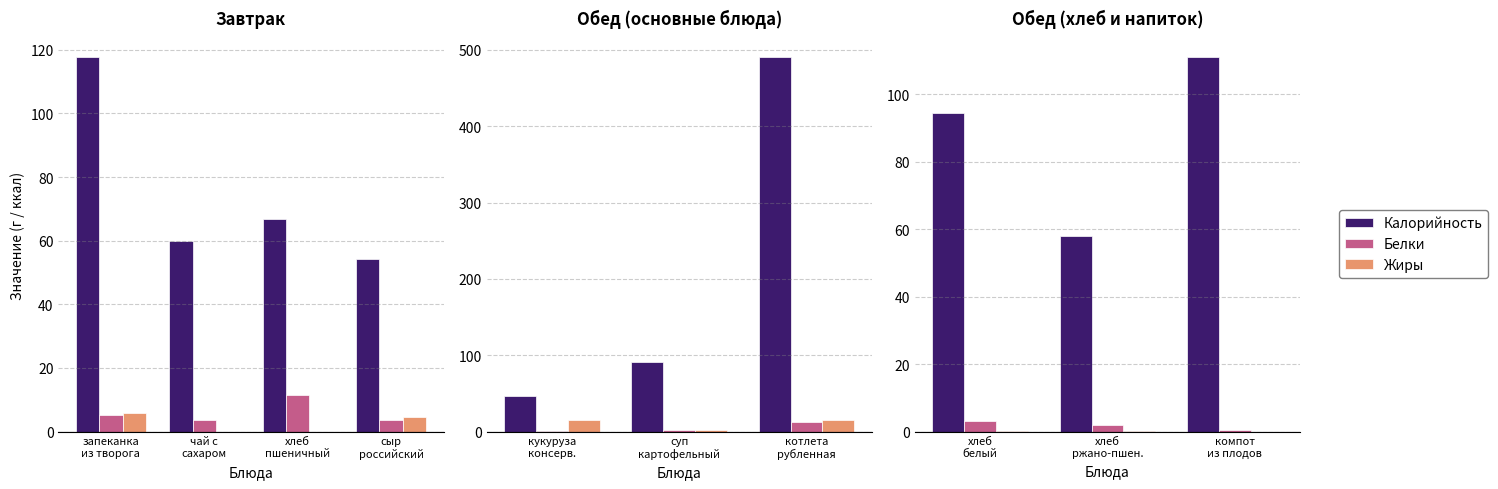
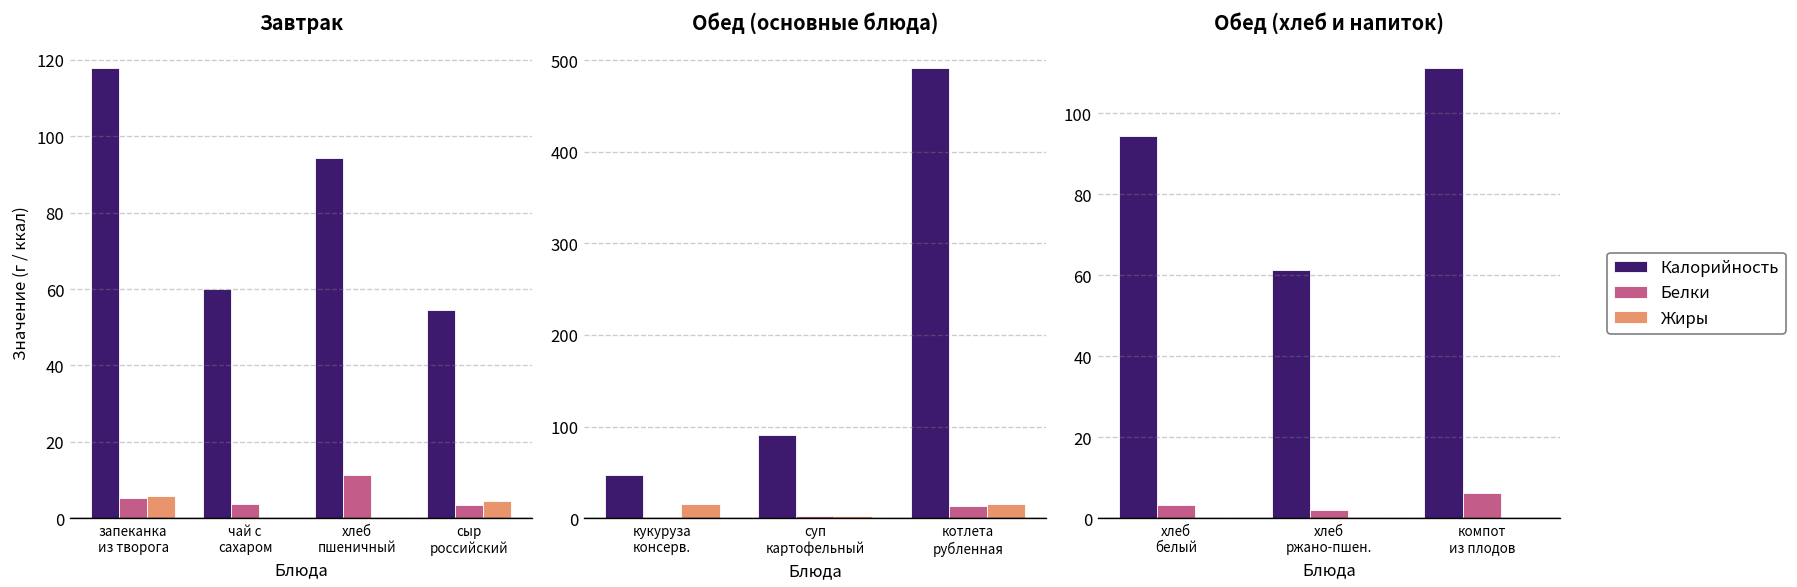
Завтрак, Калорийность, хлеб пшеничный: 67 -> 94
Обед (хлеб и напиток), Калорийность, хлеб ржано-пшен.: 58 -> 61
Обед (хлеб и напиток), Белки, компот из плодов: 0 -> 6
